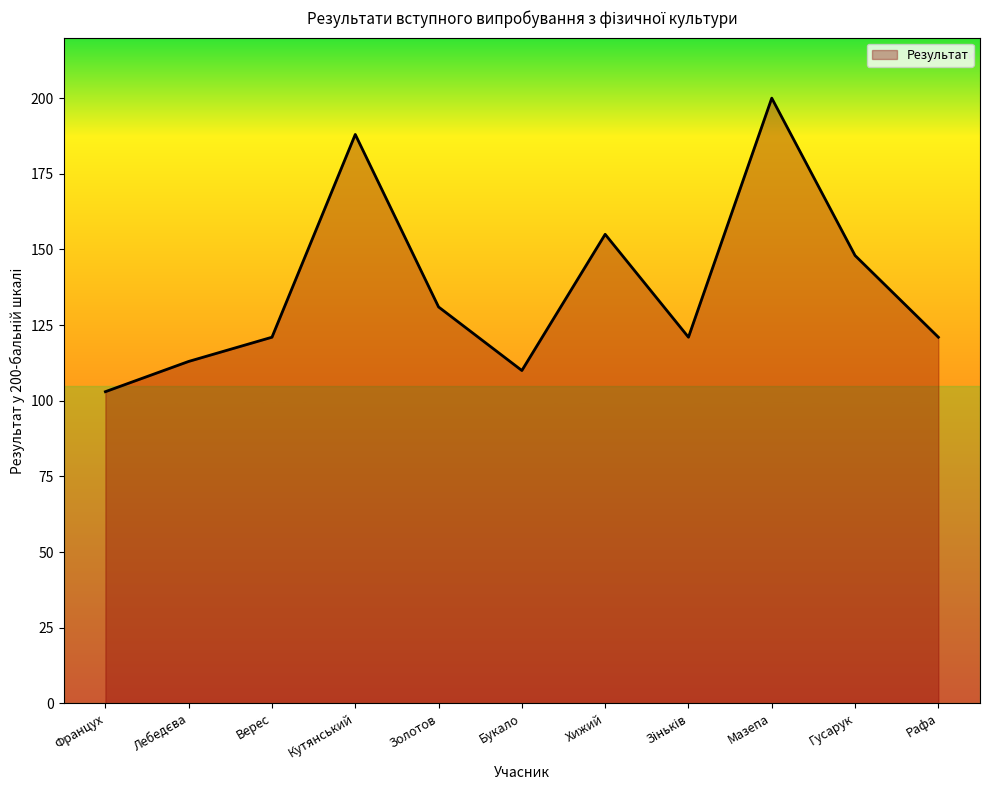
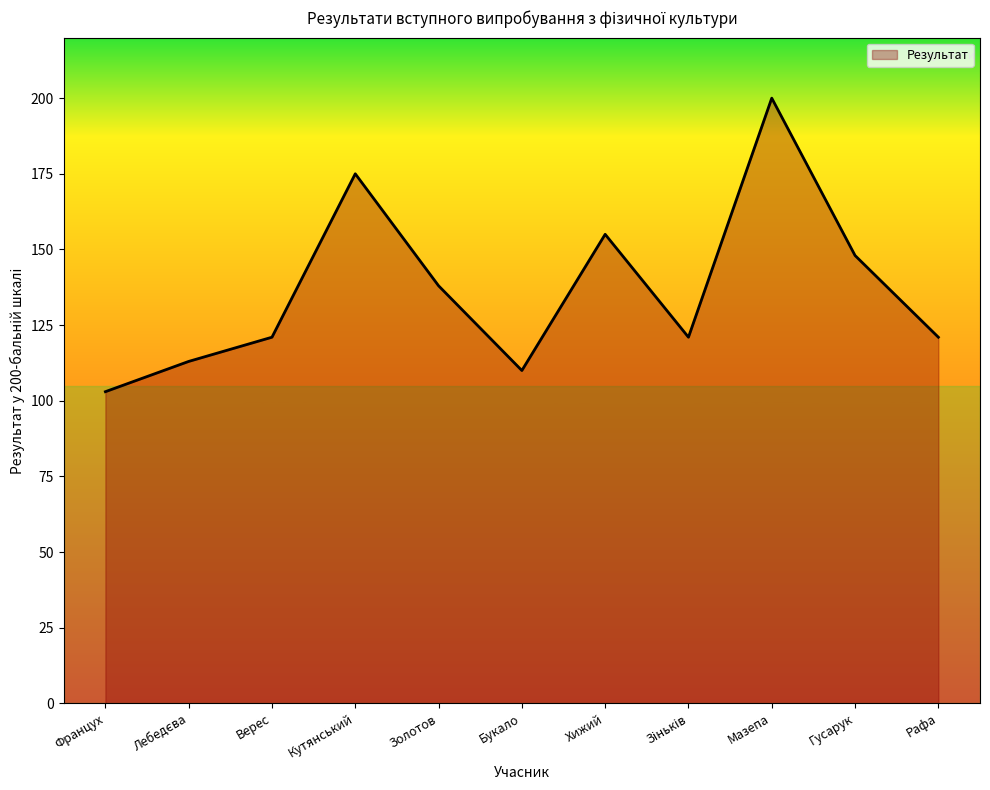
Кутянський: 188 -> 175
Золотов: 131 -> 138
